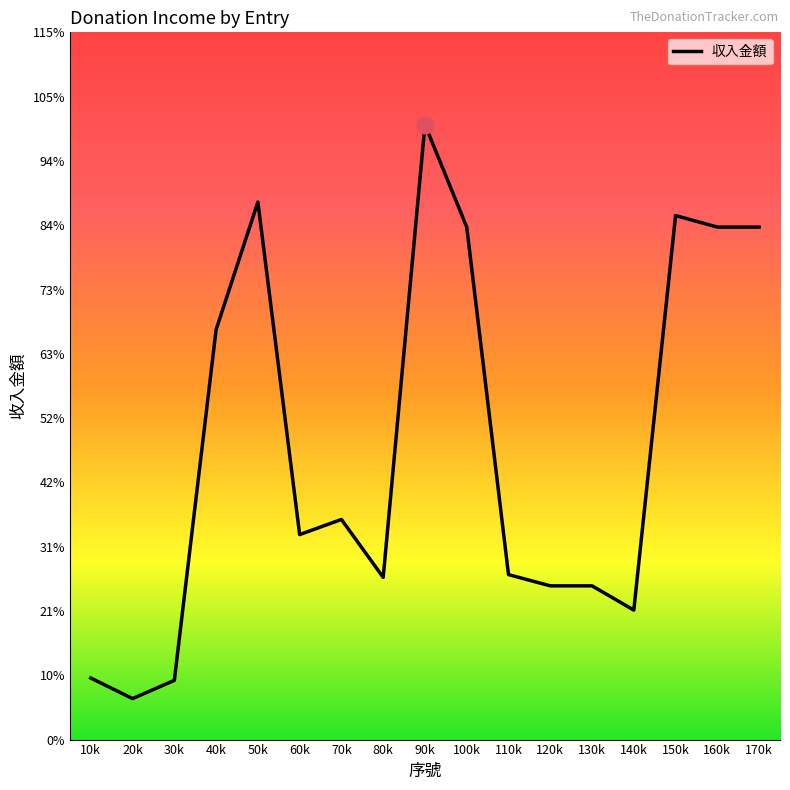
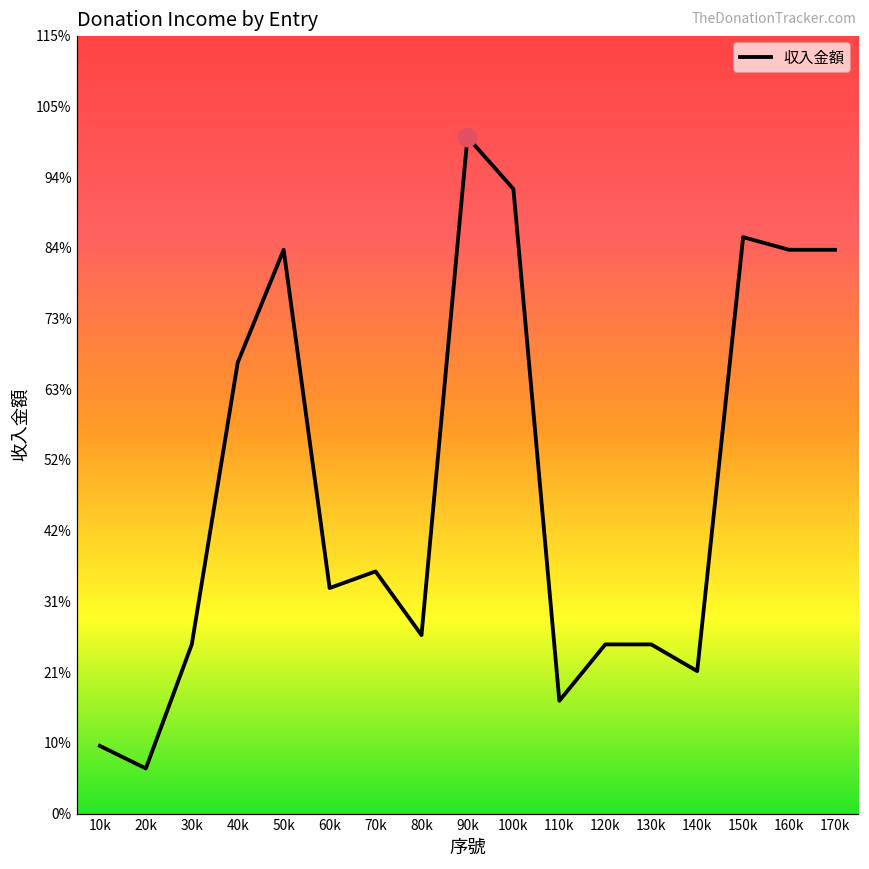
収入金額, 30k: 10% -> 25%
収入金額, 50k: 87% -> 83%
収入金額, 100k: 83% -> 92%
収入金額, 110k: 27% -> 17%
